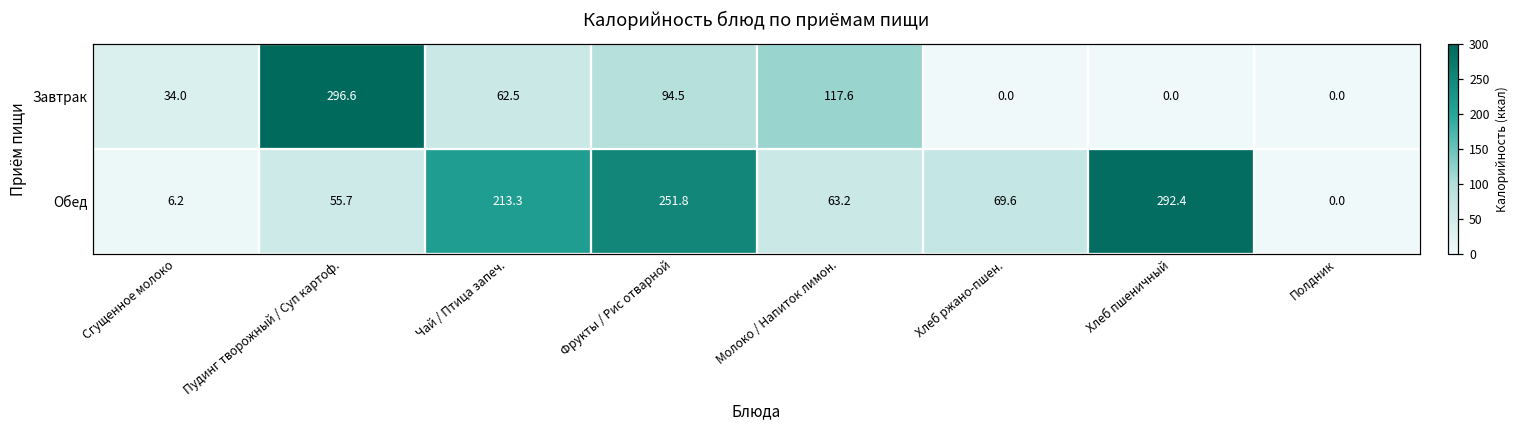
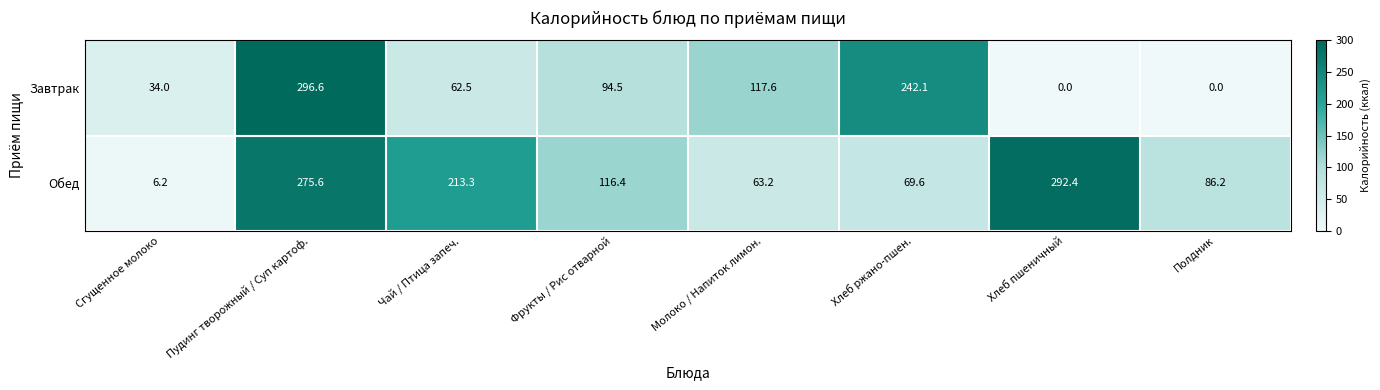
Завтрак, Хлеб ржано-пшен.: 0.0 -> 242.1
Обед, Пудинг творожный / Суп картоф.: 55.7 -> 275.6
Обед, Фрукты / Рис отварной: 251.8 -> 116.4
Обед, Полдник: 0.0 -> 86.2
